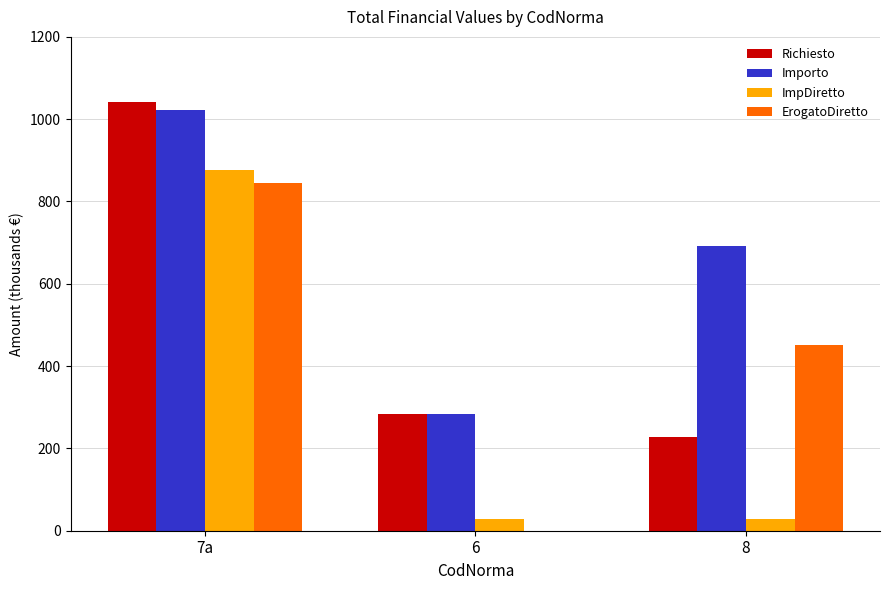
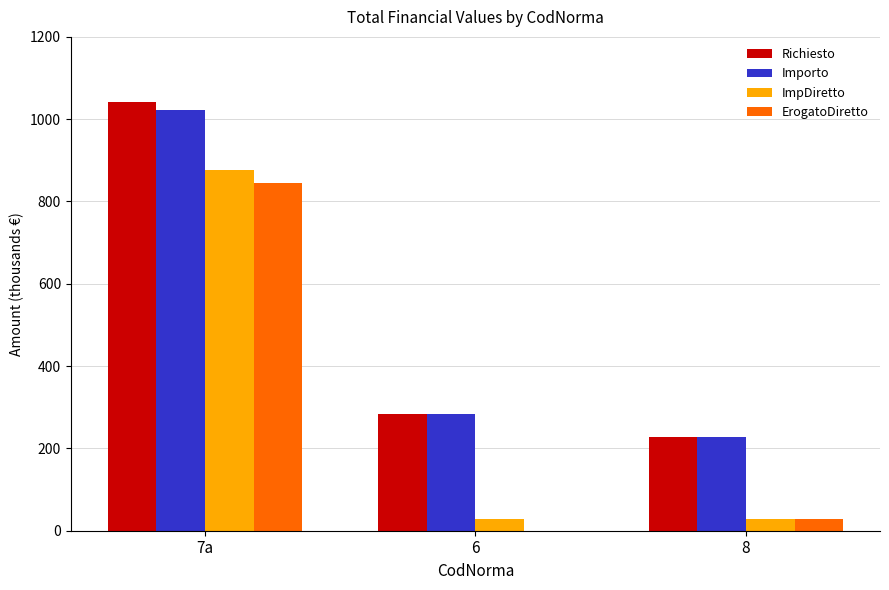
Importo, 8: 690 -> 230
ErogatoDiretto, 8: 450 -> 30
